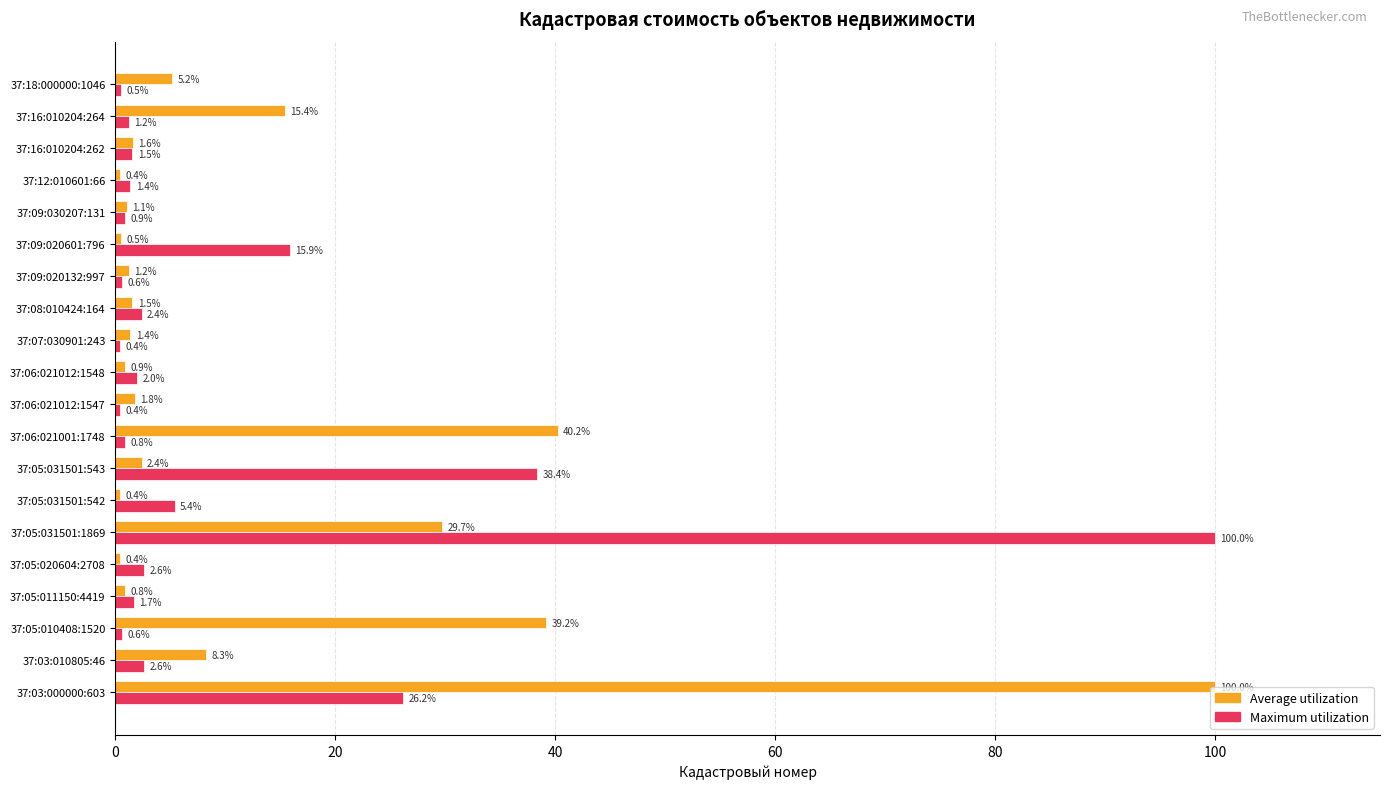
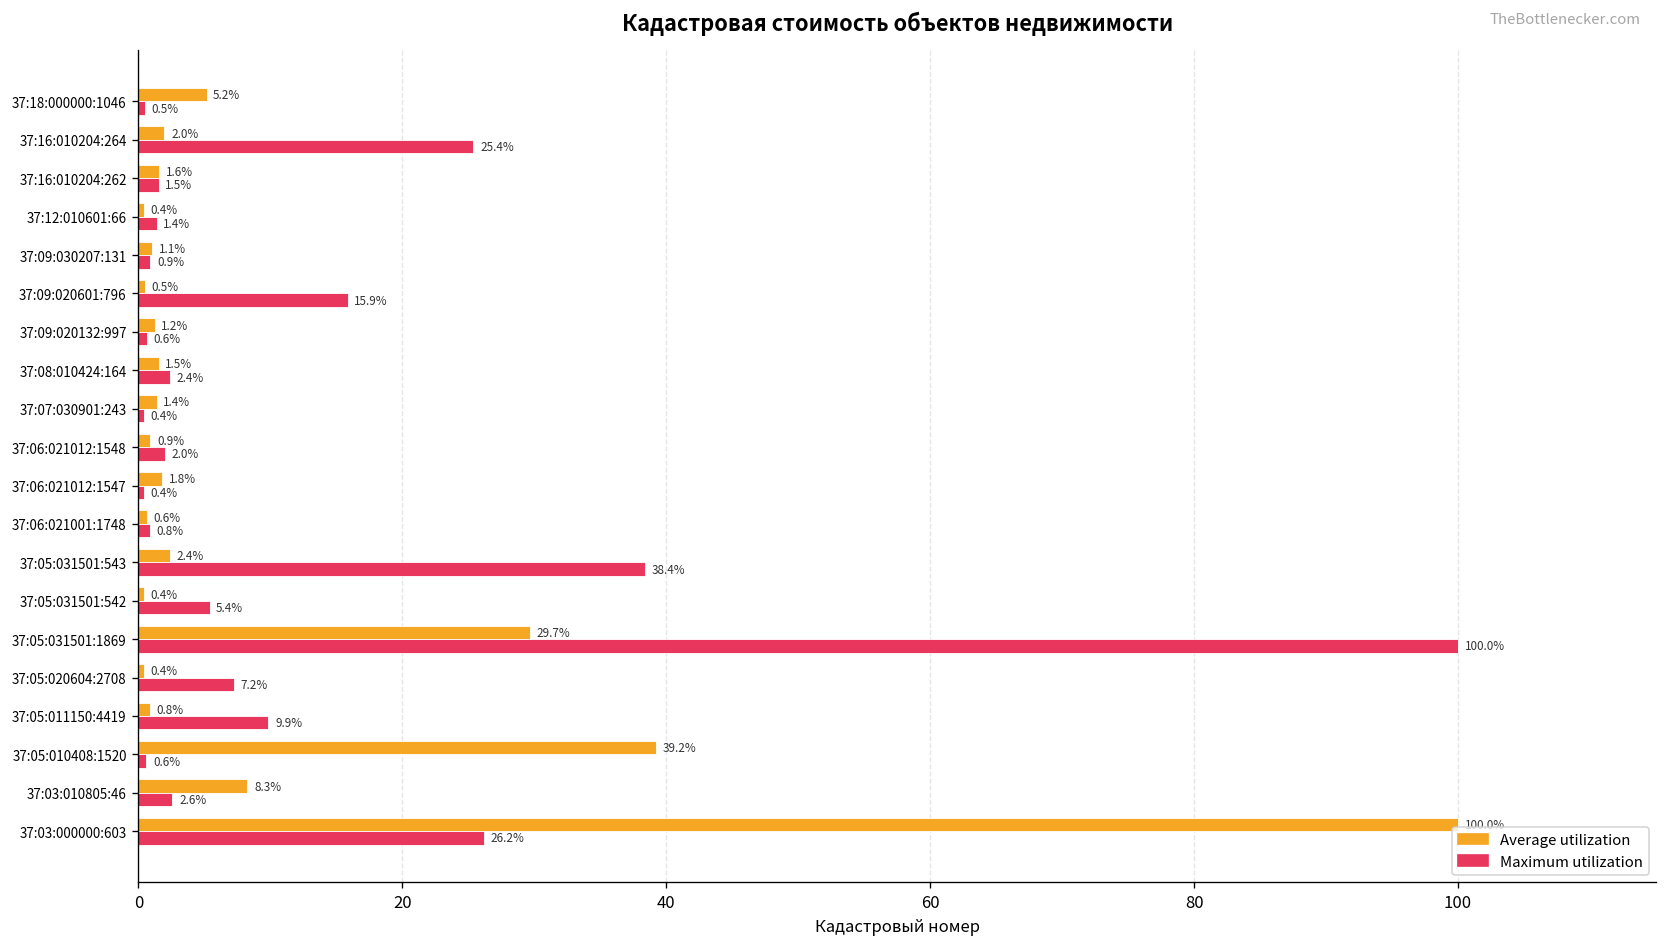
Average utilization, 37:16:010204:264: 15.4% -> 2.0%
Maximum utilization, 37:16:010204:264: 1.2% -> 25.4%
Average utilization, 37:06:021001:1748: 40.2% -> 0.6%
Maximum utilization, 37:05:020604:2708: 2.6% -> 7.2%
Maximum utilization, 37:05:011150:4419: 1.7% -> 9.9%
